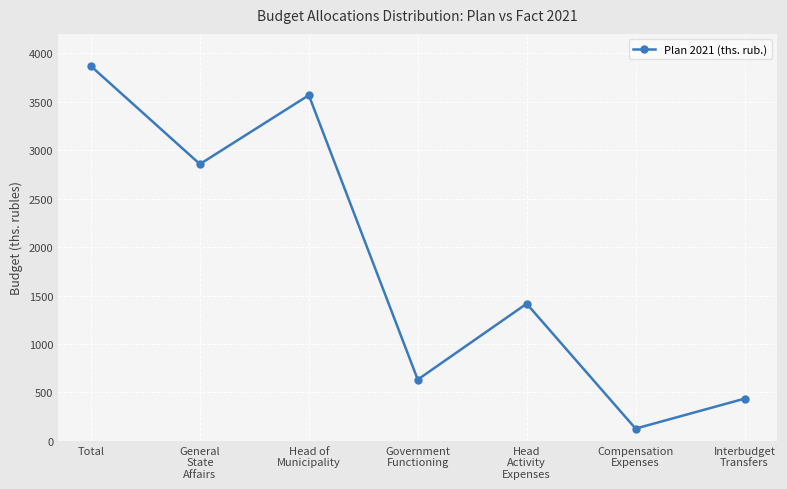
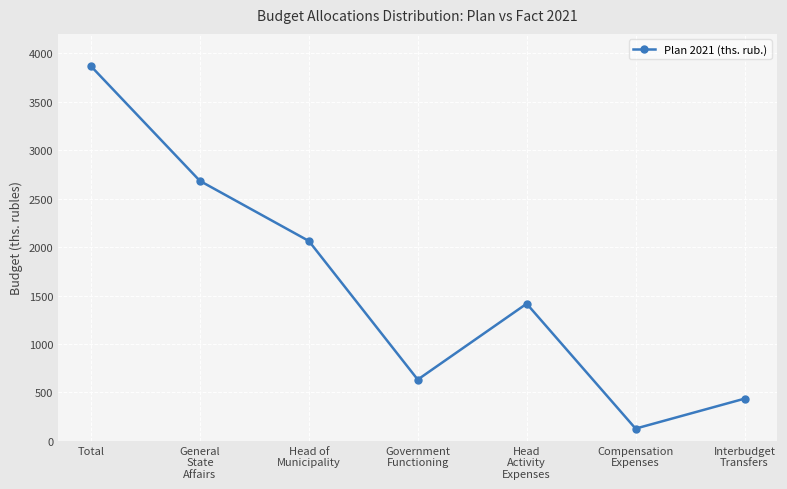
General State Affairs: 2900 -> 2700
Head of Municipality: 3600 -> 2100
